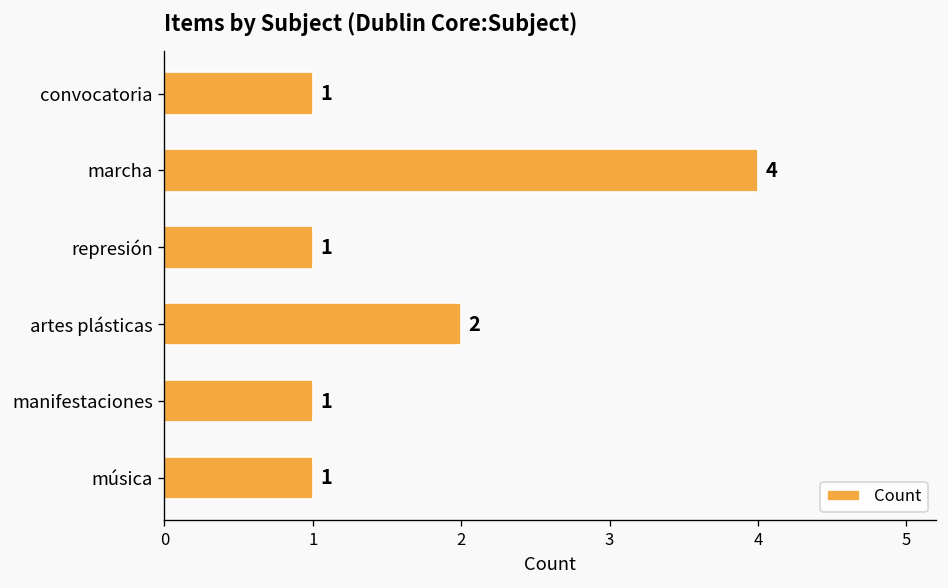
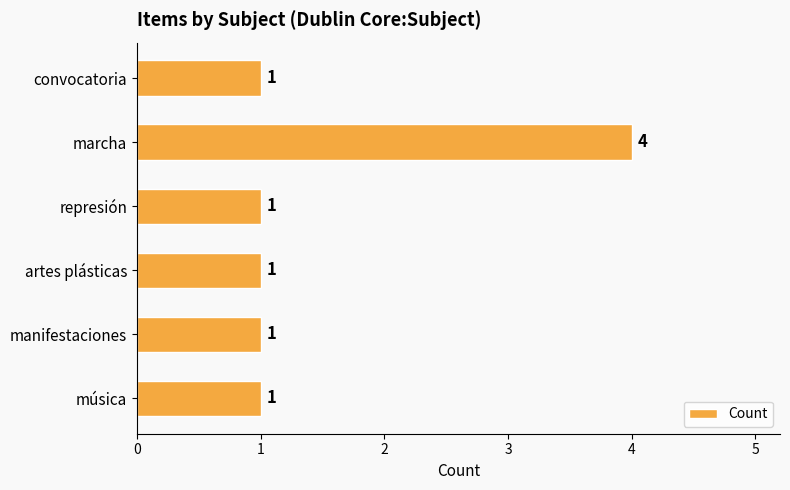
artes plásticas: 2 -> 1
